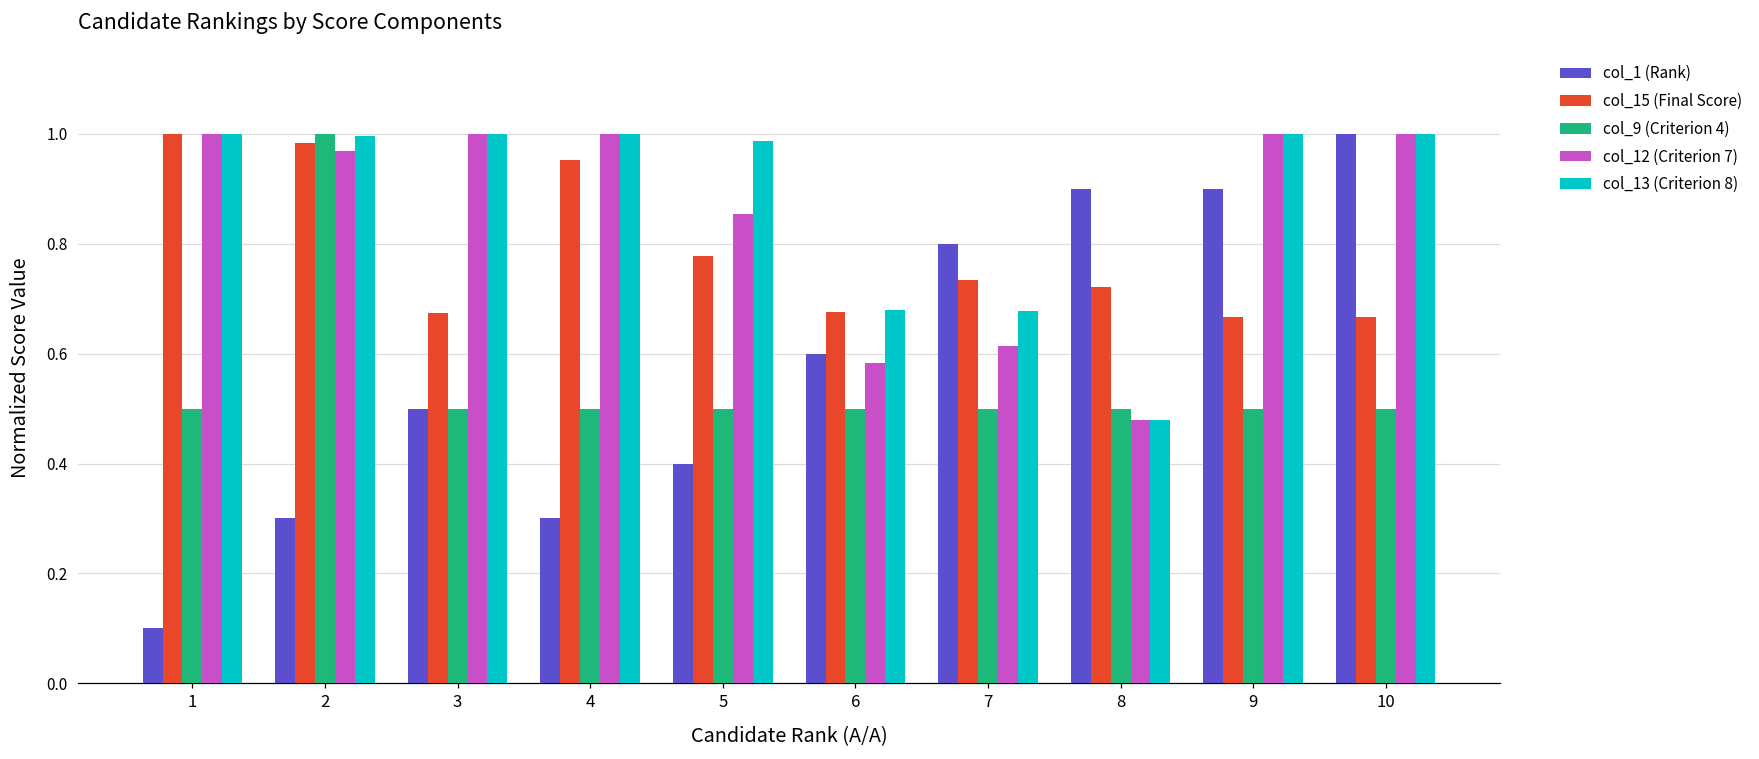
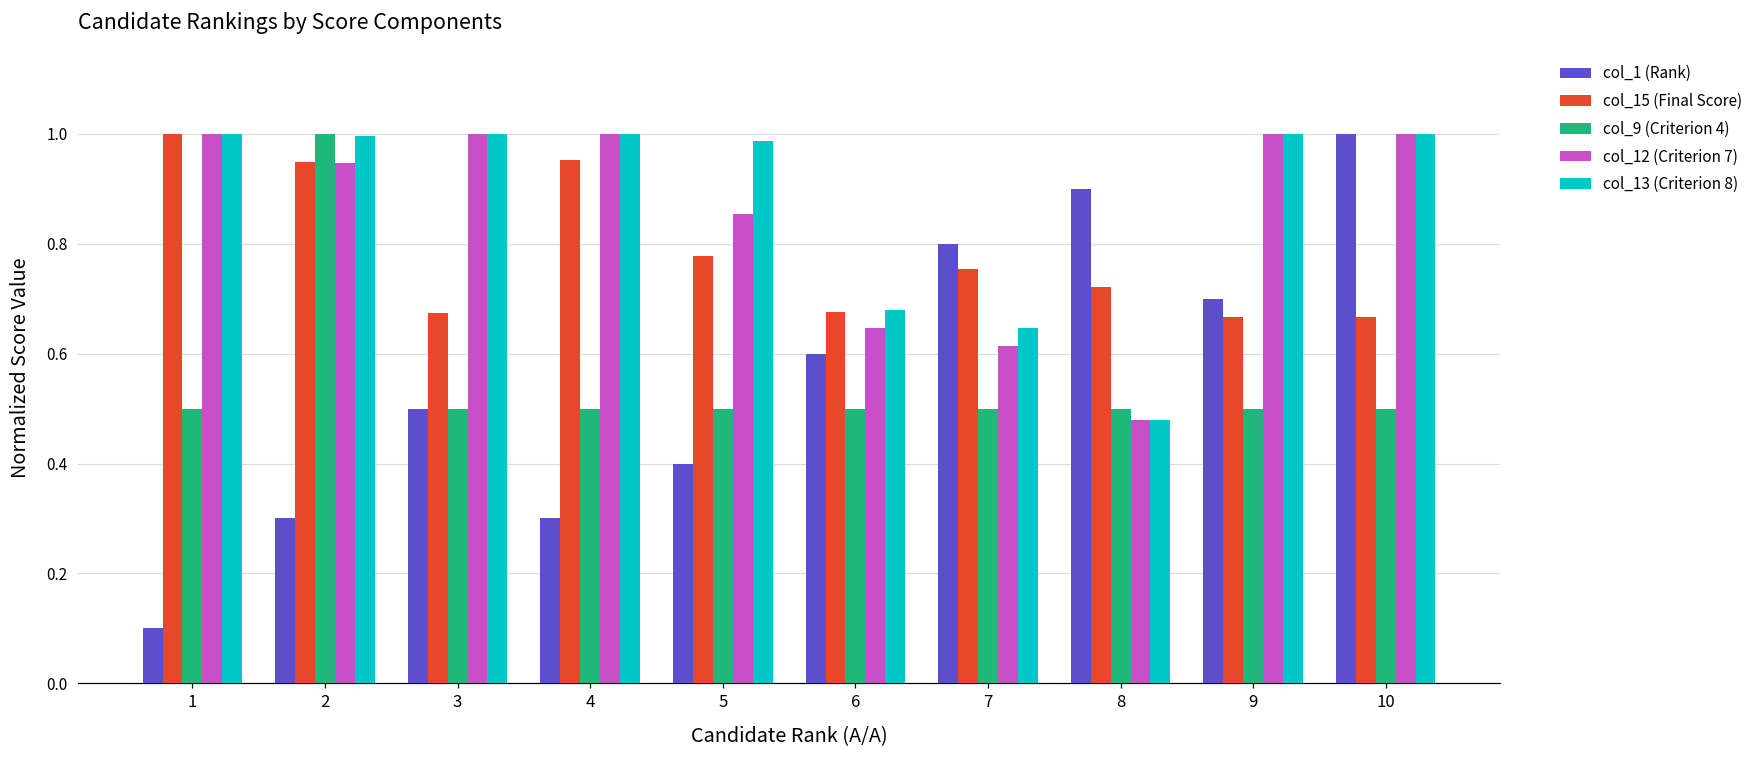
col_15 (Final Score), 2: 0.98 -> 0.95
col_12 (Criterion 7), 2: 0.97 -> 0.95
col_12 (Criterion 7), 6: 0.58 -> 0.65
col_15 (Final Score), 7: 0.73 -> 0.75
col_13 (Criterion 8), 7: 0.68 -> 0.65
col_1 (Rank), 9: 0.90 -> 0.70
